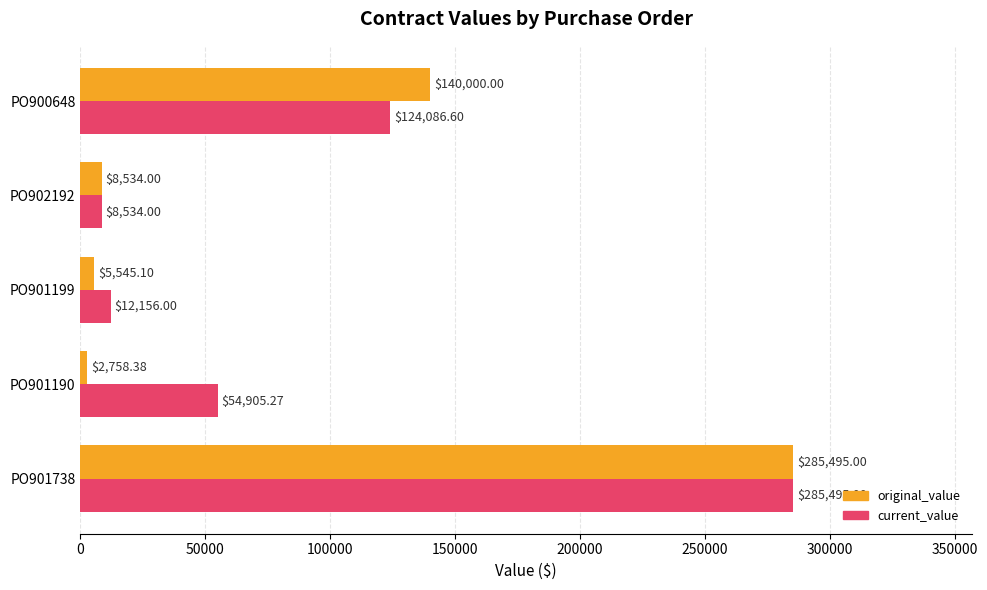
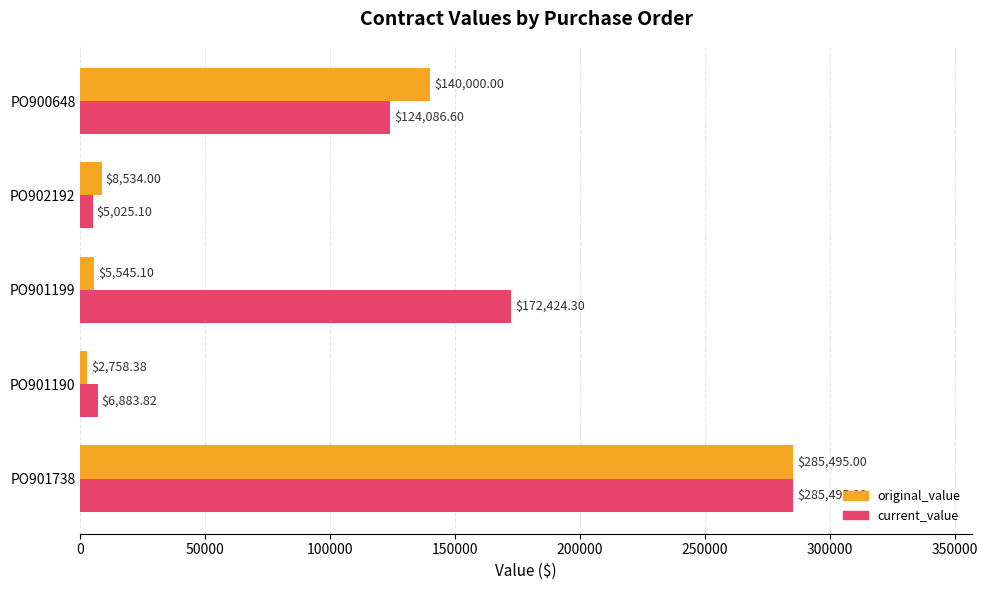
current_value, PO902192: $8,534.00 -> $5,025.10
current_value, PO901199: $12,156.00 -> $172,424.30
current_value, PO901190: $54,905.27 -> $6,883.82
